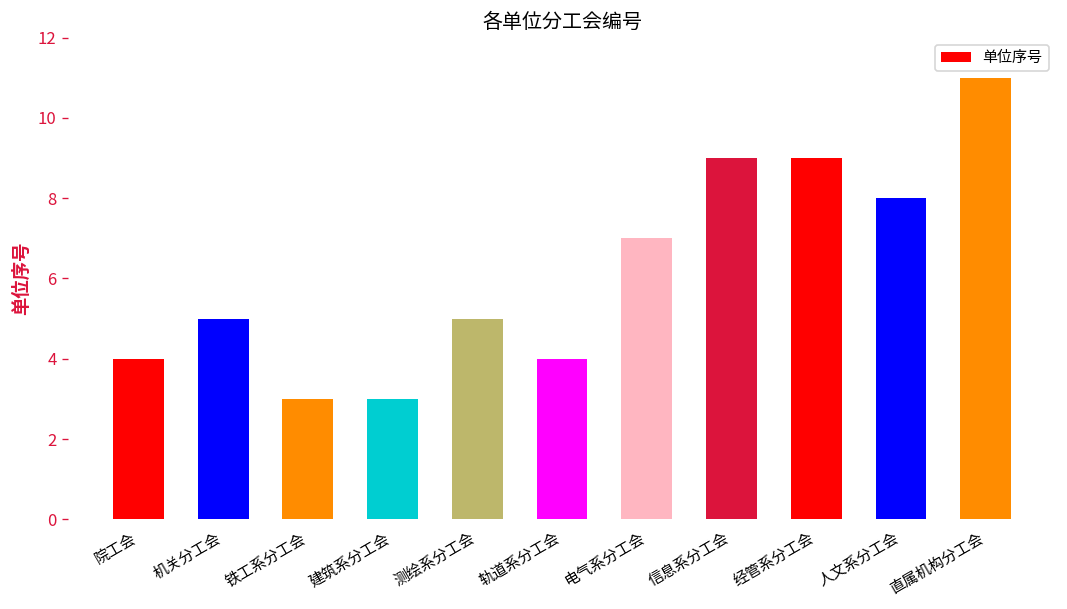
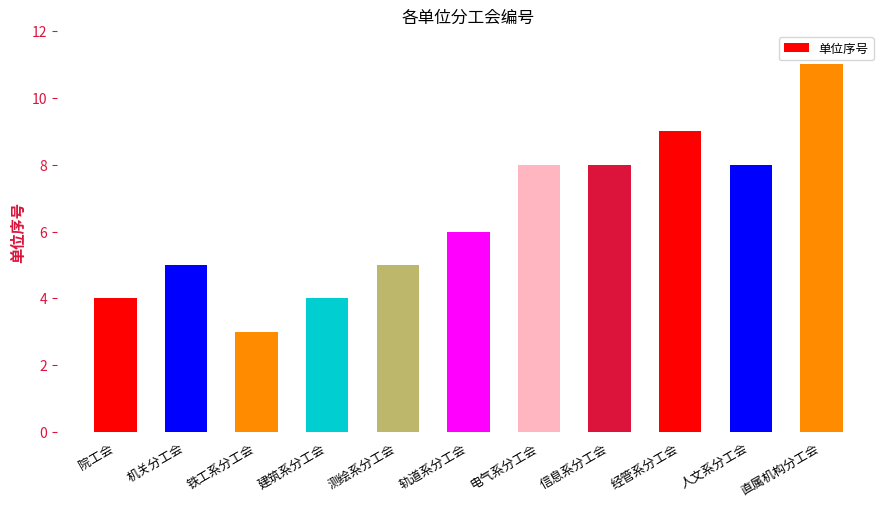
建筑系分工会: 3 -> 4
轨道系分工会: 4 -> 6
电气系分工会: 7 -> 8
信息系分工会: 9 -> 8
